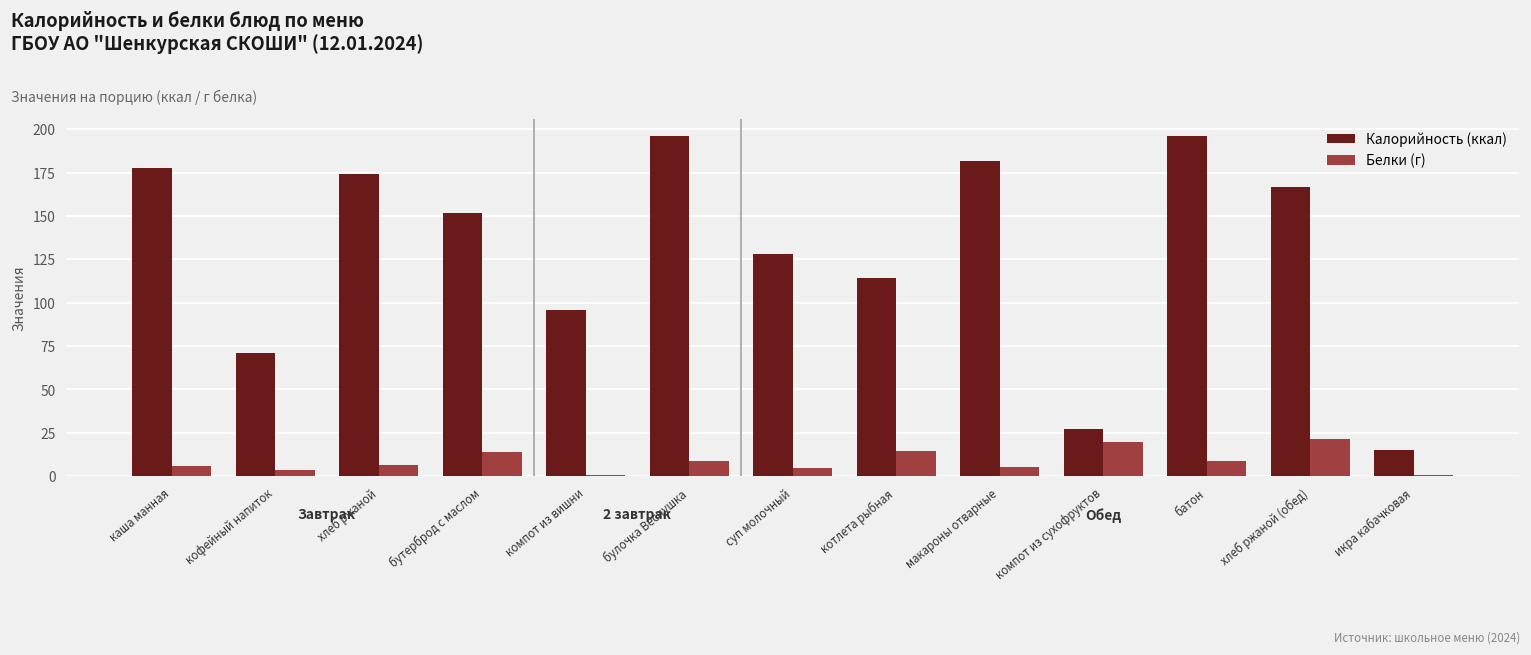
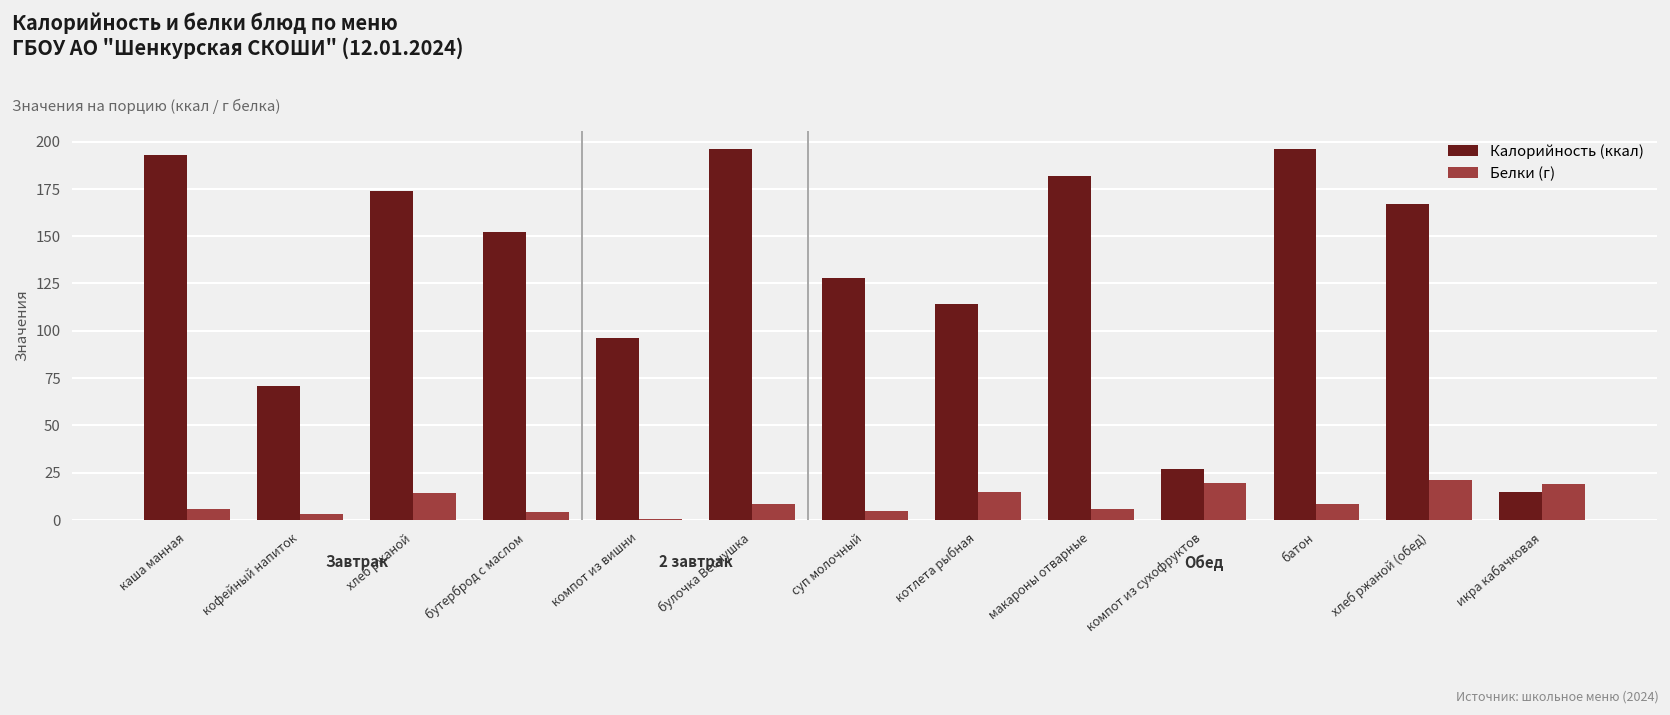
Калорийность (ккал), каша манная: 178 -> 193
Белки (г), хлеб ржаной: 7 -> 14
Белки (г), бутерброд с маслом: 14 -> 4
Белки (г), икра кабачковая: 1 -> 19
